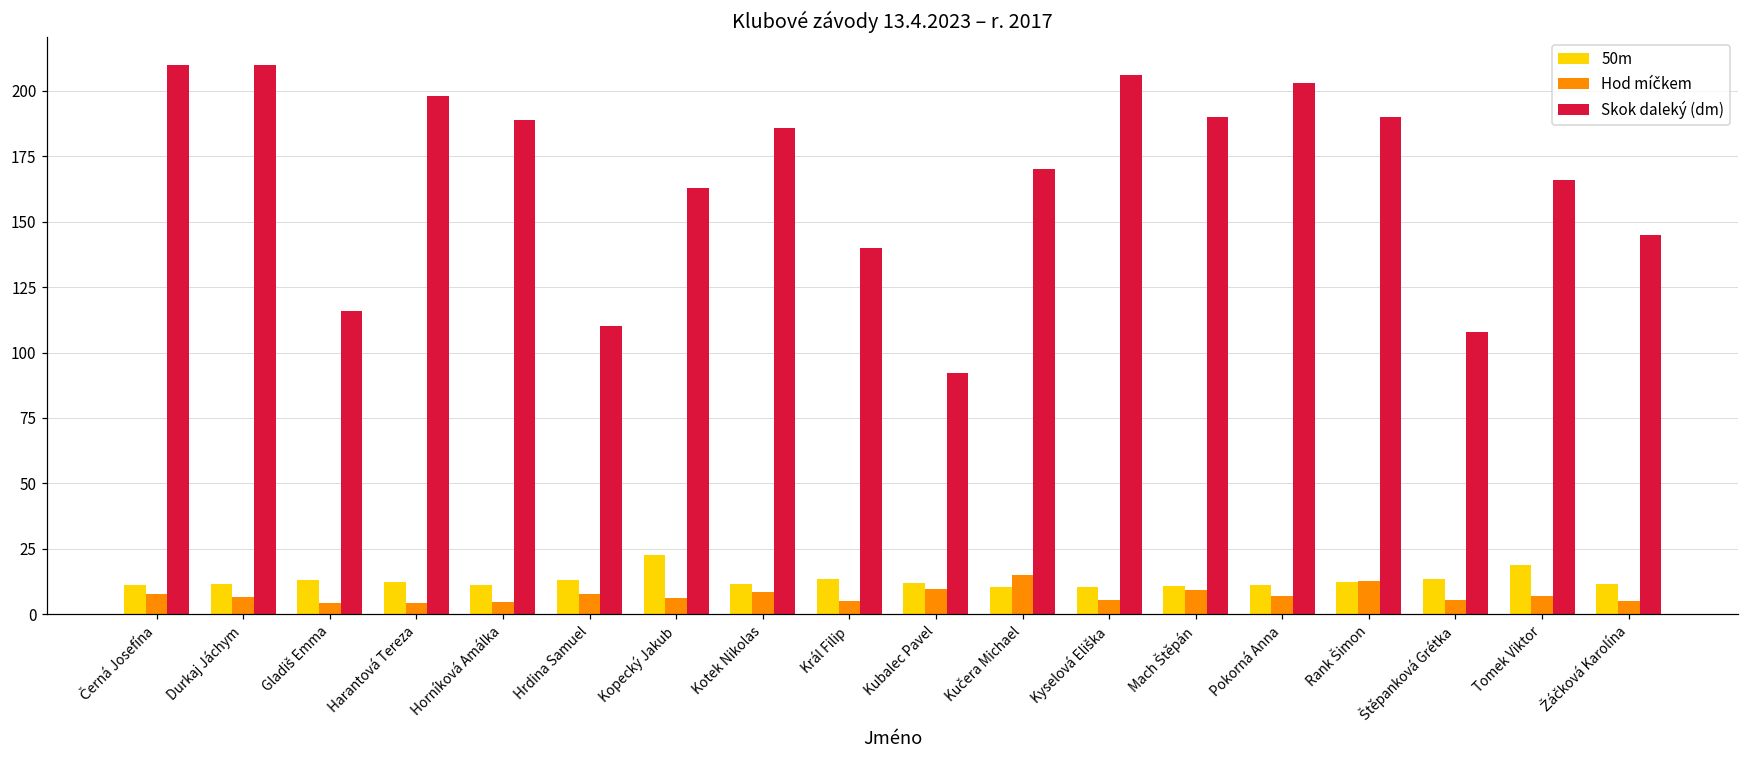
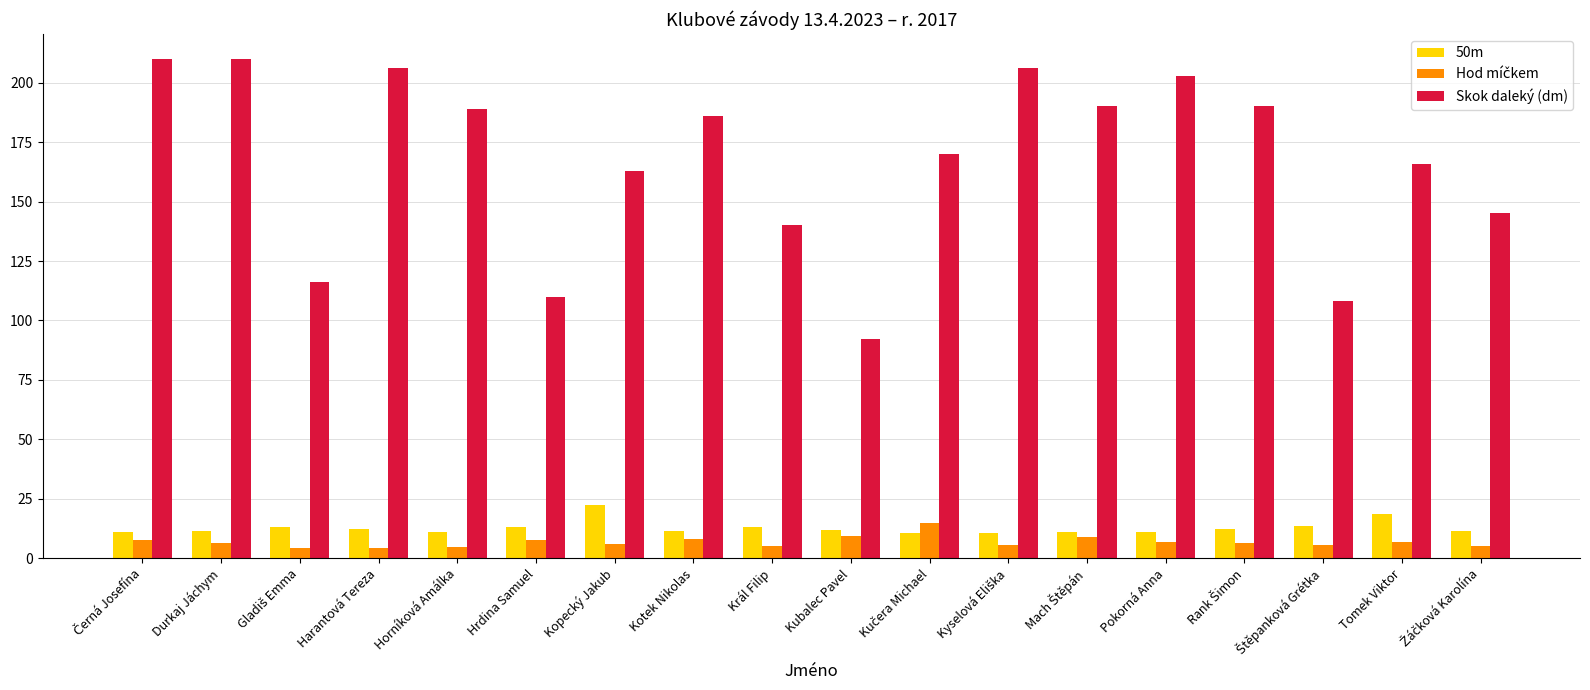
Skok daleký (dm), Harantová Tereza: 198 -> 206
Hod míčkem, Rank Šimon: 13 -> 6
